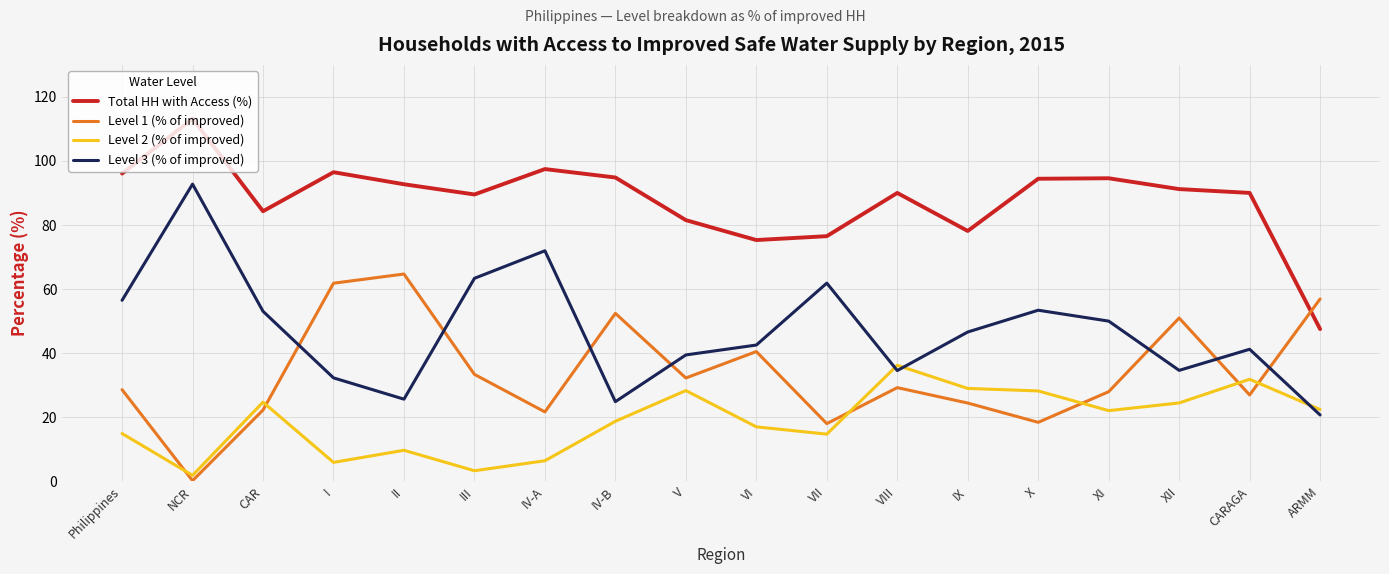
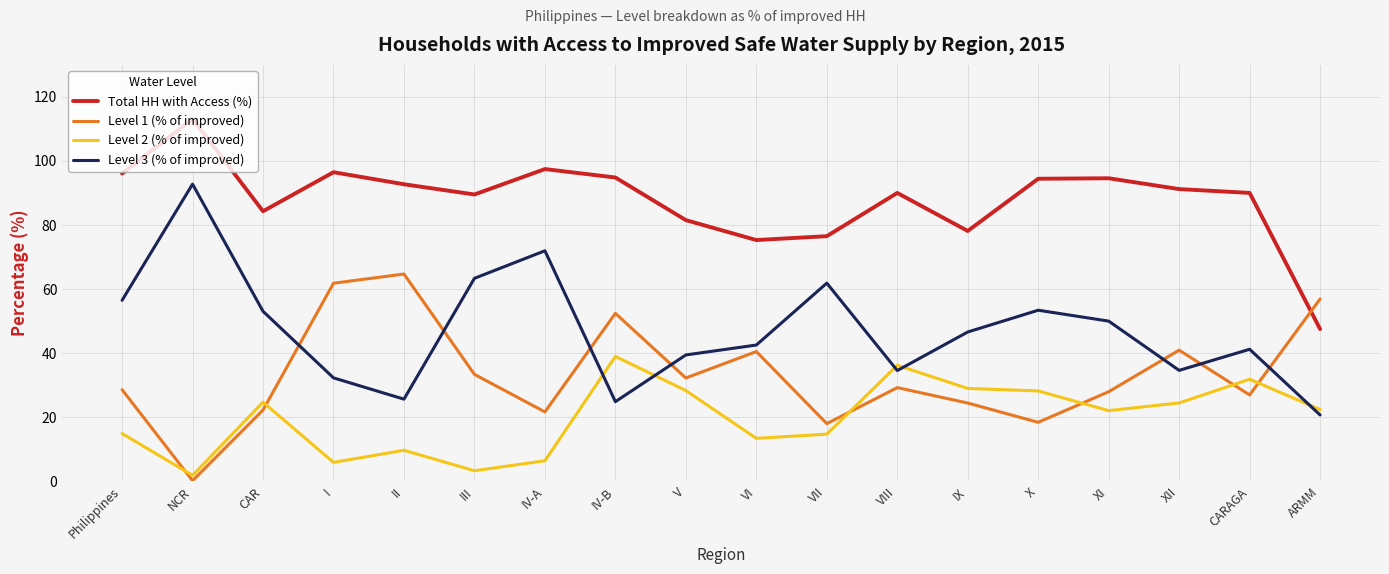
Level 2 (% of improved), IV-B: 19 -> 39
Level 2 (% of improved), VI: 17 -> 13
Level 1 (% of improved), XII: 51 -> 41
